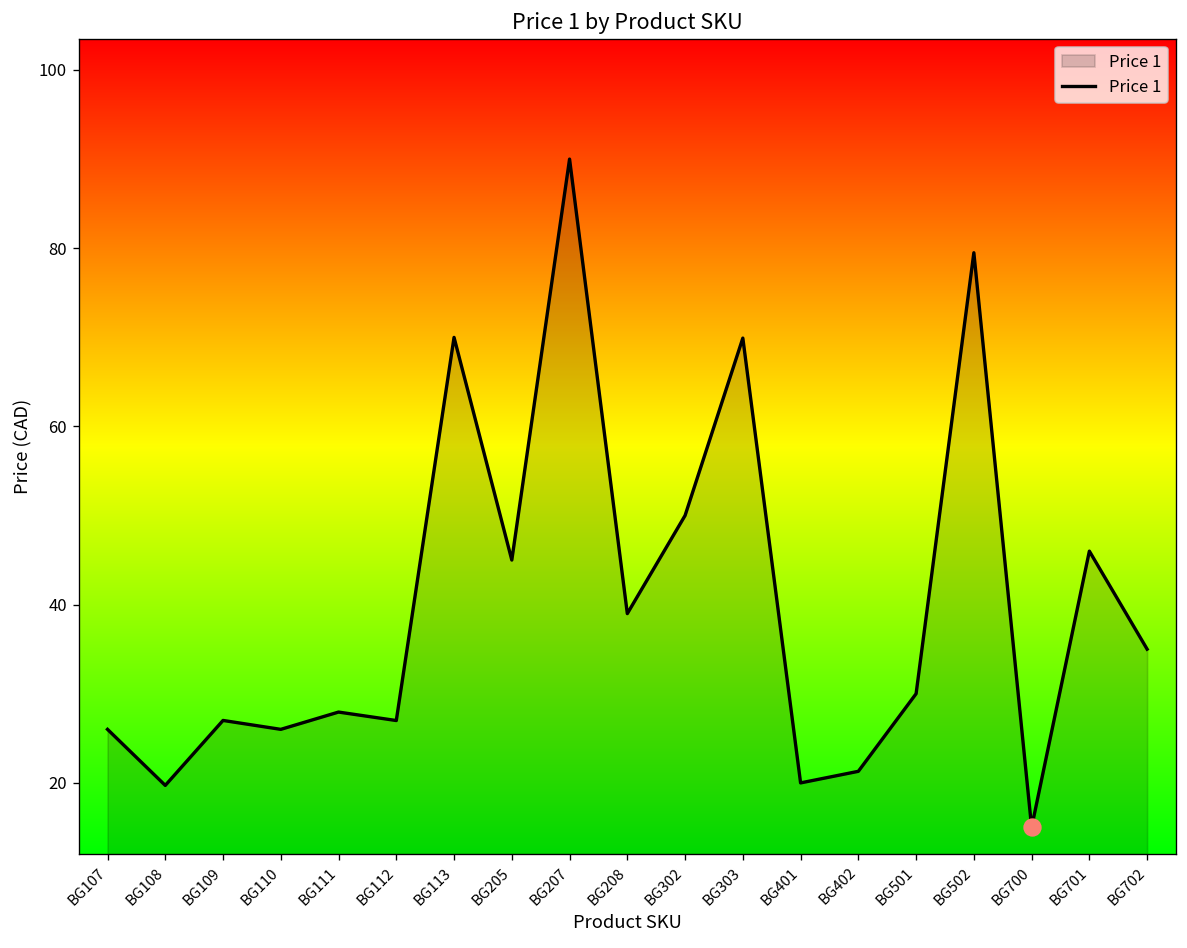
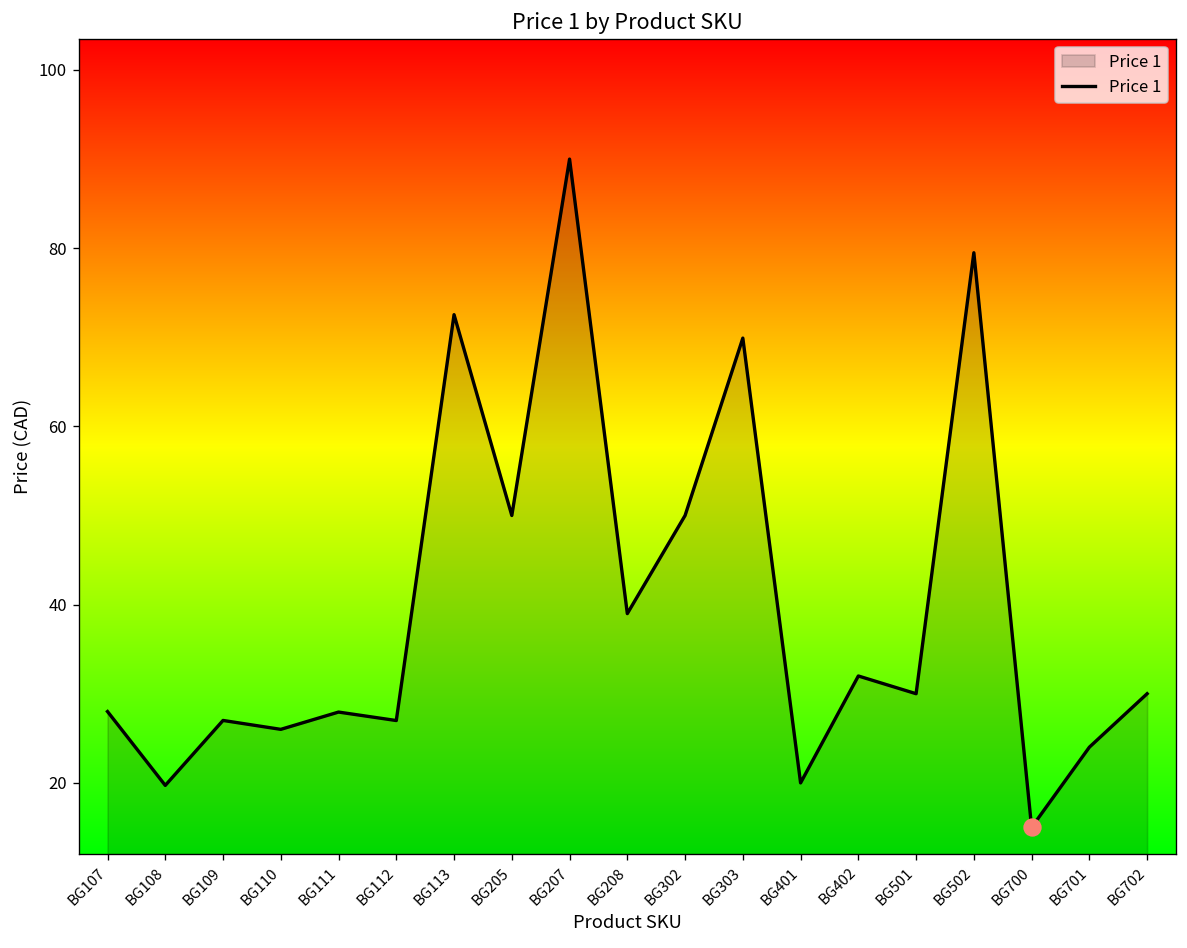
Price 1, BG107: 26 -> 28
Price 1, BG113: 70 -> 73
Price 1, BG205: 45 -> 50
Price 1, BG402: 21 -> 32
Price 1, BG701: 46 -> 24
Price 1, BG702: 35 -> 30
